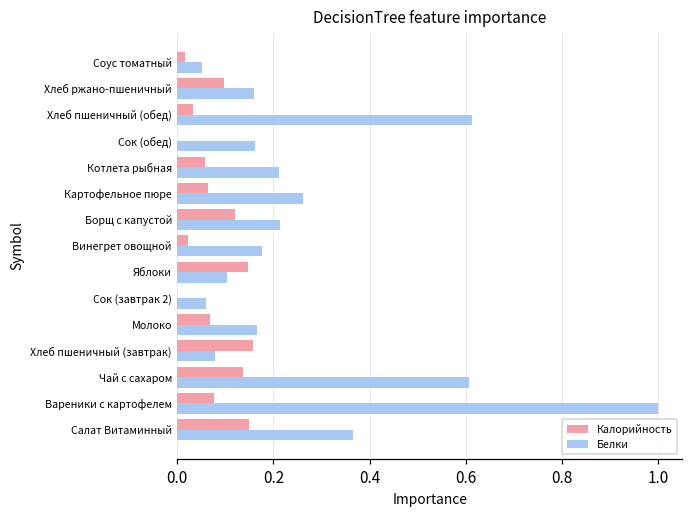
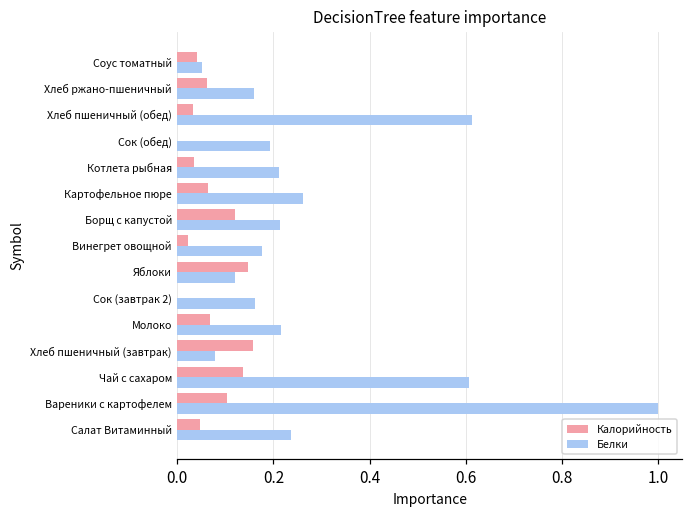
Калорийность, Соус томатный: 0.02 -> 0.04
Калорийность, Хлеб ржано-пшеничный: 0.10 -> 0.06
Белки, Сок (обед): 0.16 -> 0.19
Калорийность, Котлета рыбная: 0.06 -> 0.03
Белки, Яблоки: 0.10 -> 0.12
Белки, Сок (завтрак 2): 0.06 -> 0.16
Белки, Молоко: 0.17 -> 0.22
Калорийность, Вареники с картофелем: 0.08 -> 0.10
Калорийность, Салат Витаминный: 0.15 -> 0.05
Белки, Салат Витаминный: 0.37 -> 0.24
